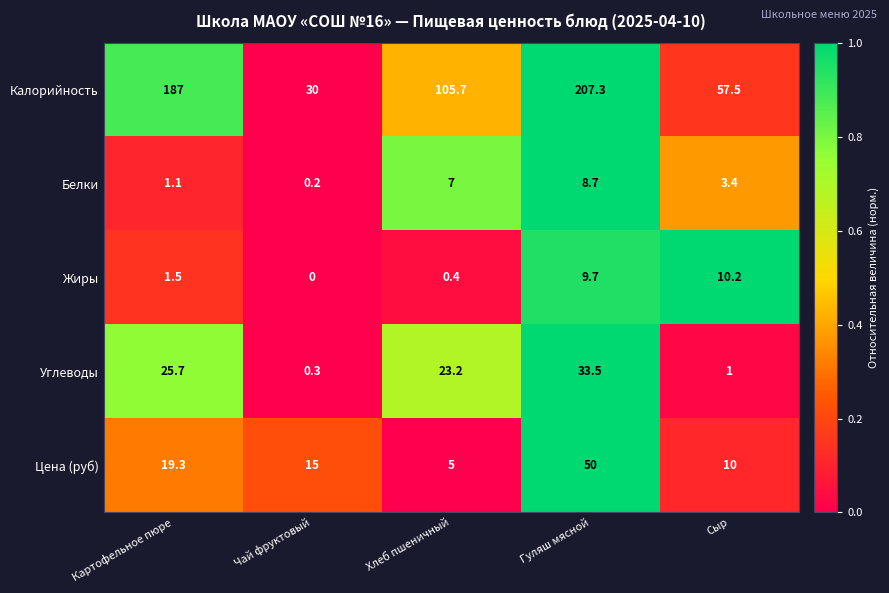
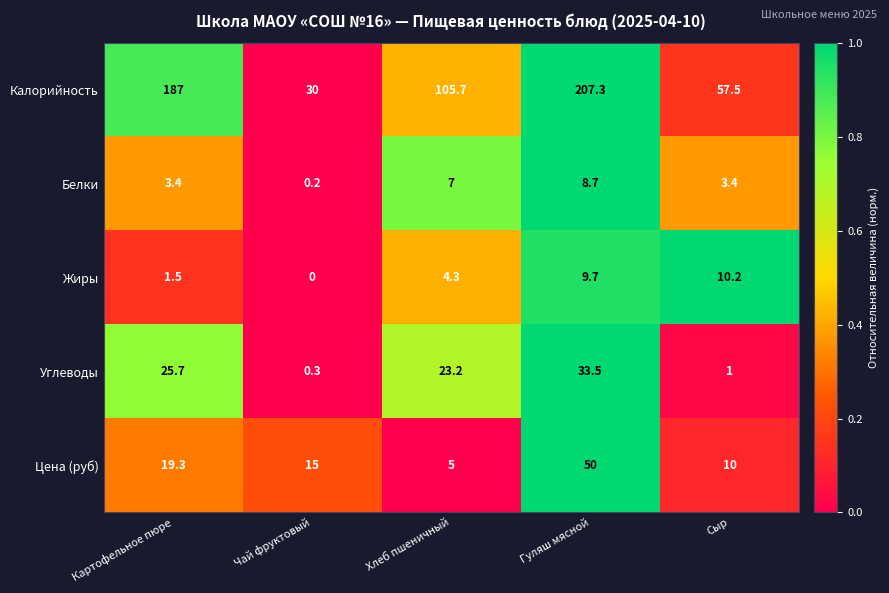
Белки, Картофельное пюре: 1.1 -> 3.4
Жиры, Хлеб пшеничный: 0.4 -> 4.3
